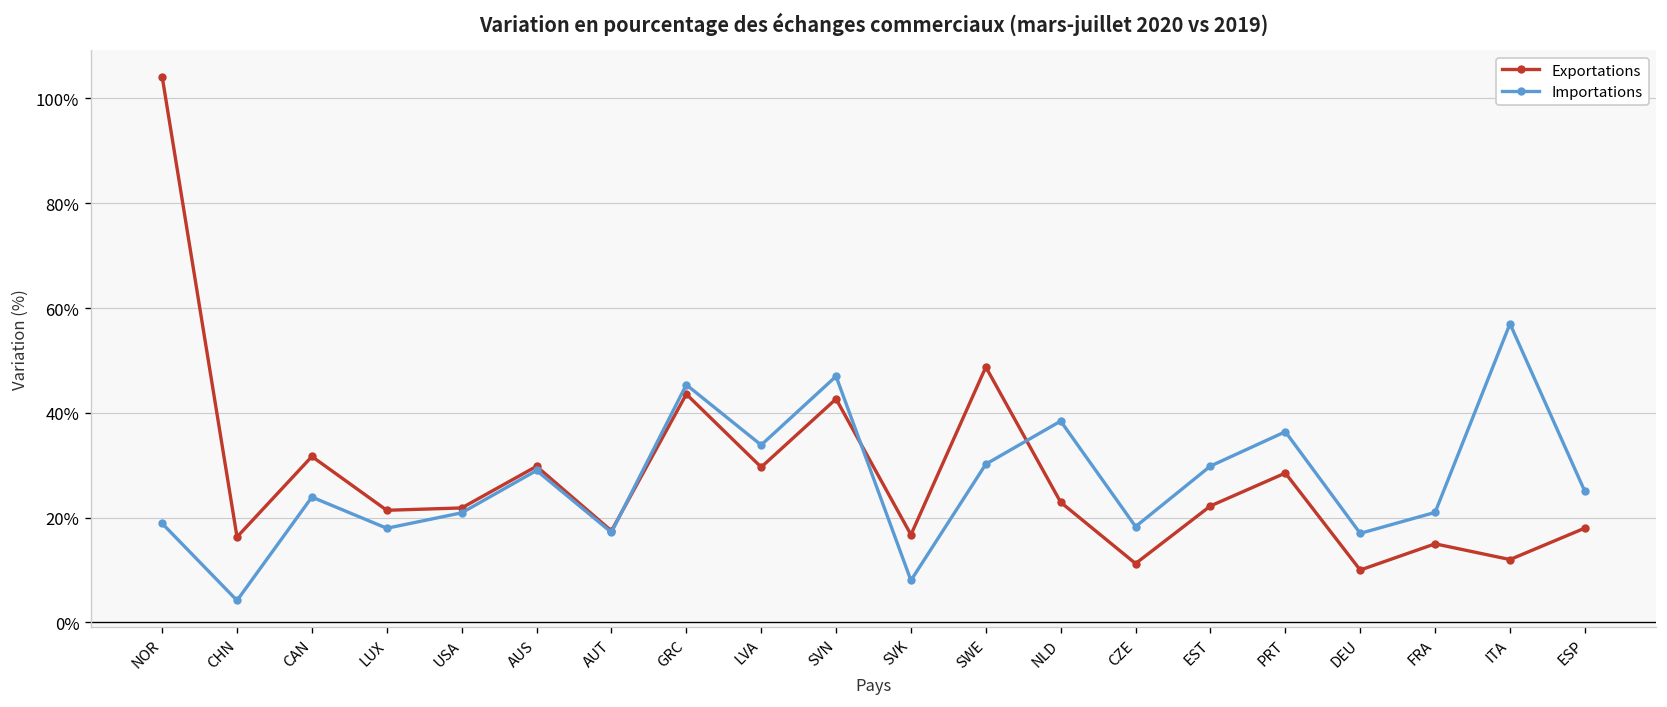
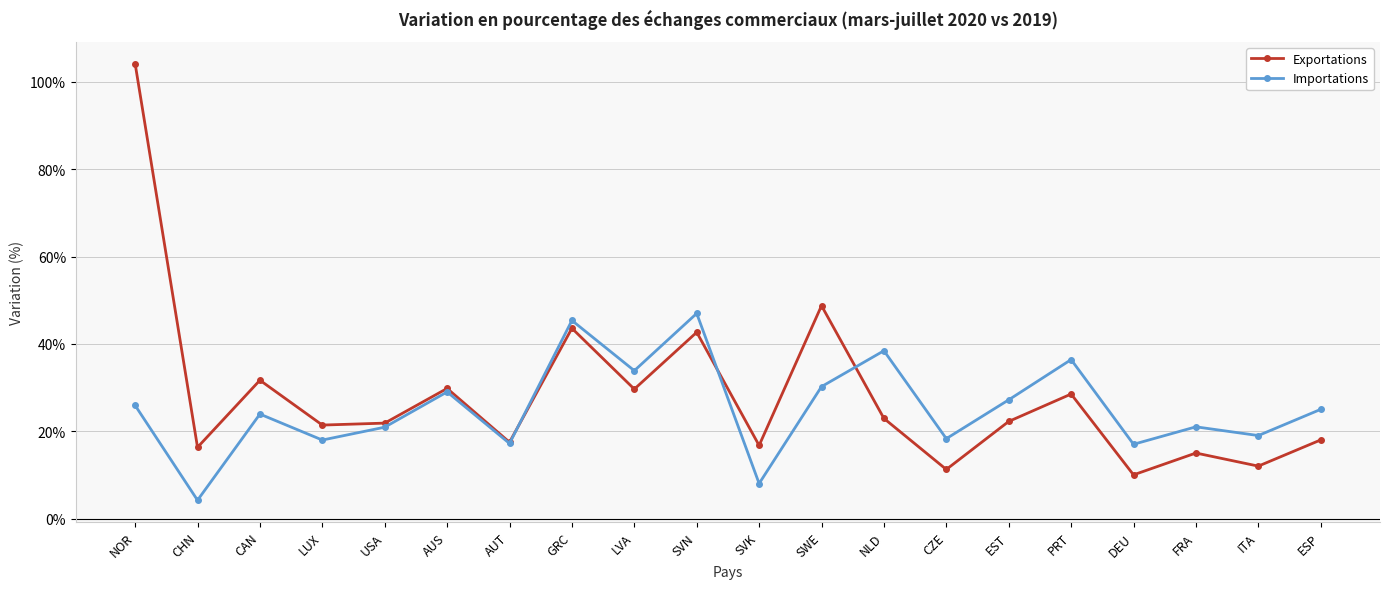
Importations, NOR: 19% -> 26%
Importations, EST: 30% -> 27%
Importations, ITA: 57% -> 19%
